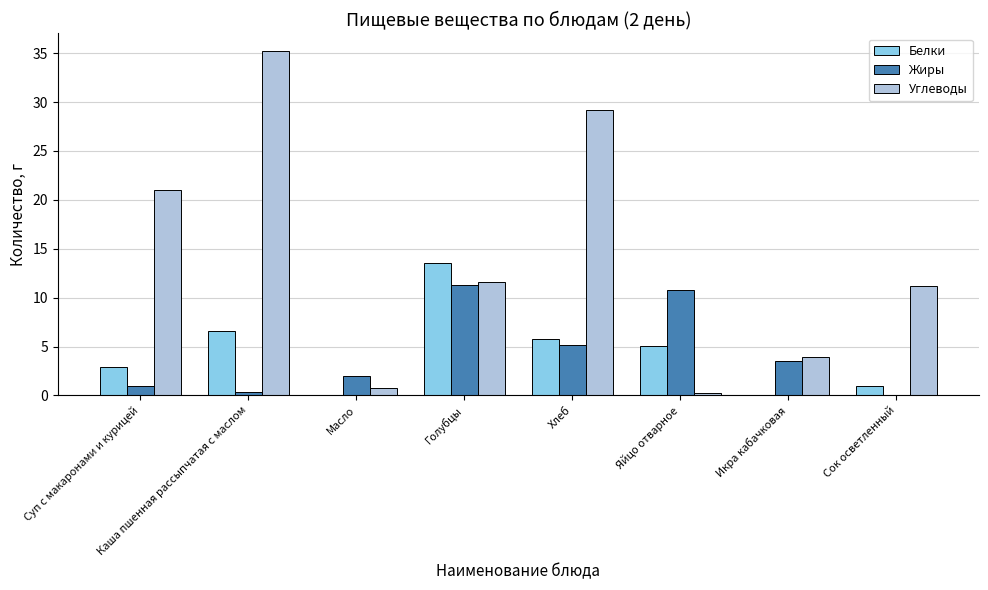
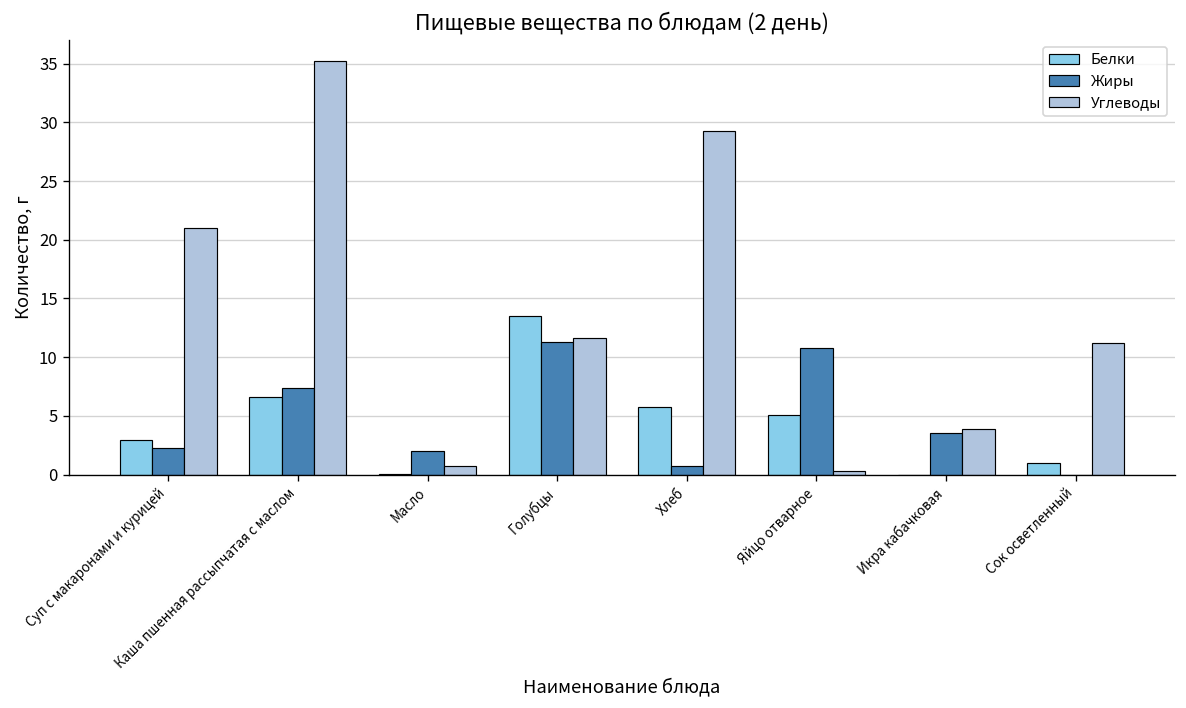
Жиры, Суп с макаронами и курицей: 1 -> 2
Жиры, Каша пшенная рассыпчатая с маслом: 0 -> 7
Жиры, Хлеб: 5 -> 1
